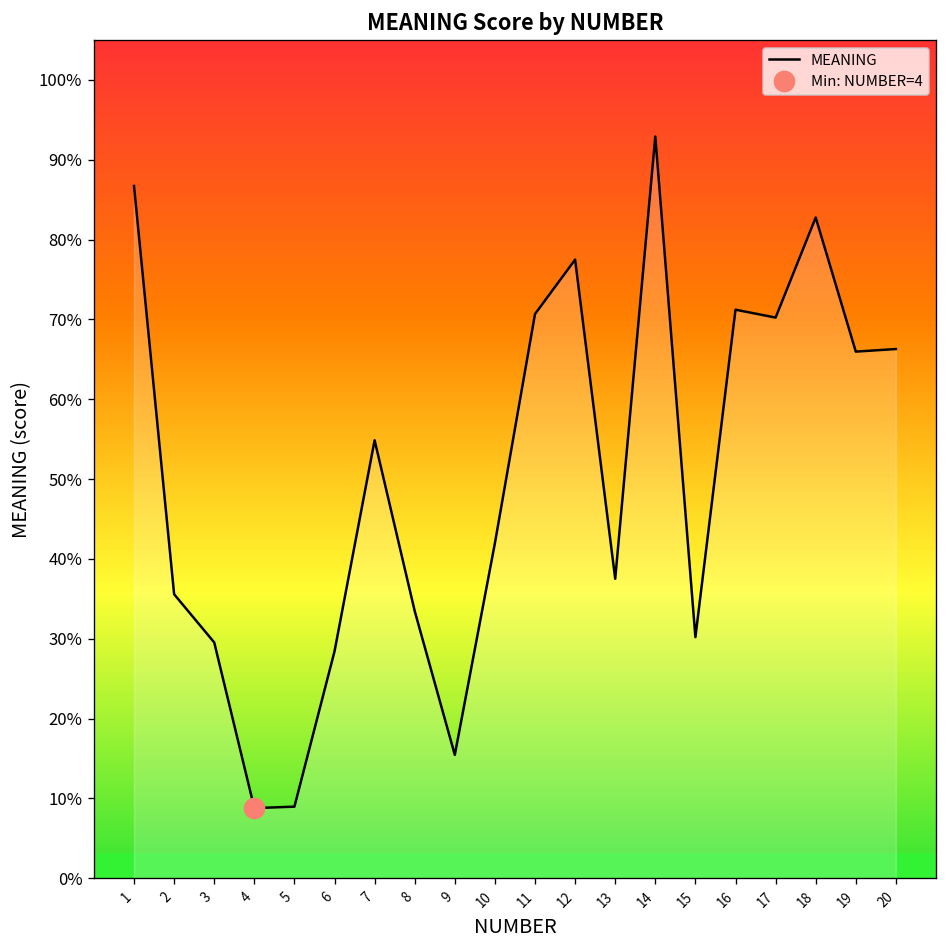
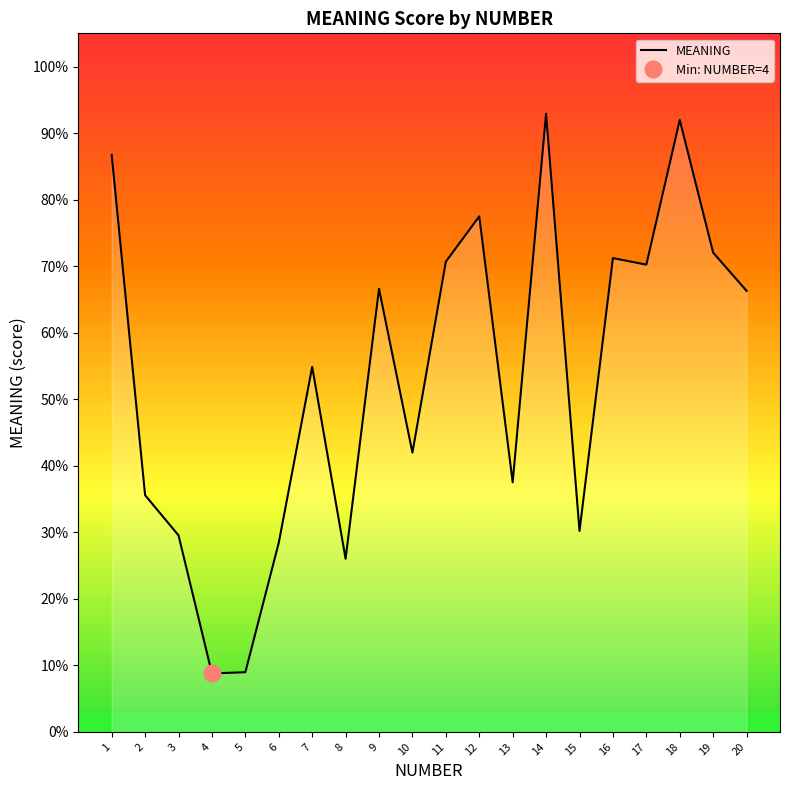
MEANING, 8: 33% -> 26%
MEANING, 9: 15% -> 67%
MEANING, 18: 83% -> 92%
MEANING, 19: 66% -> 72%
